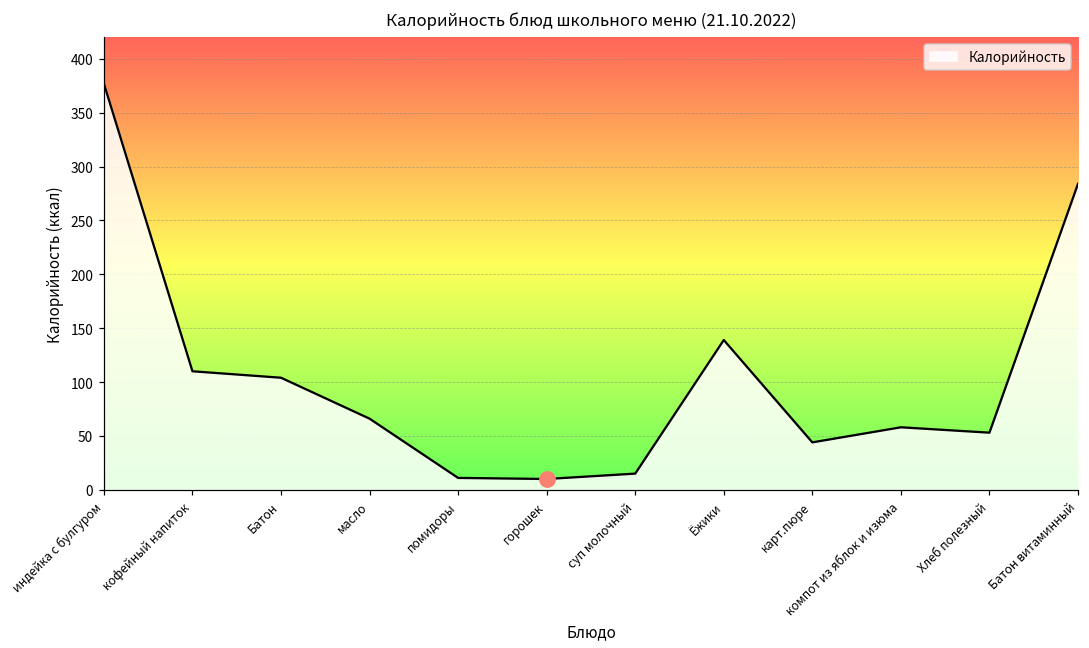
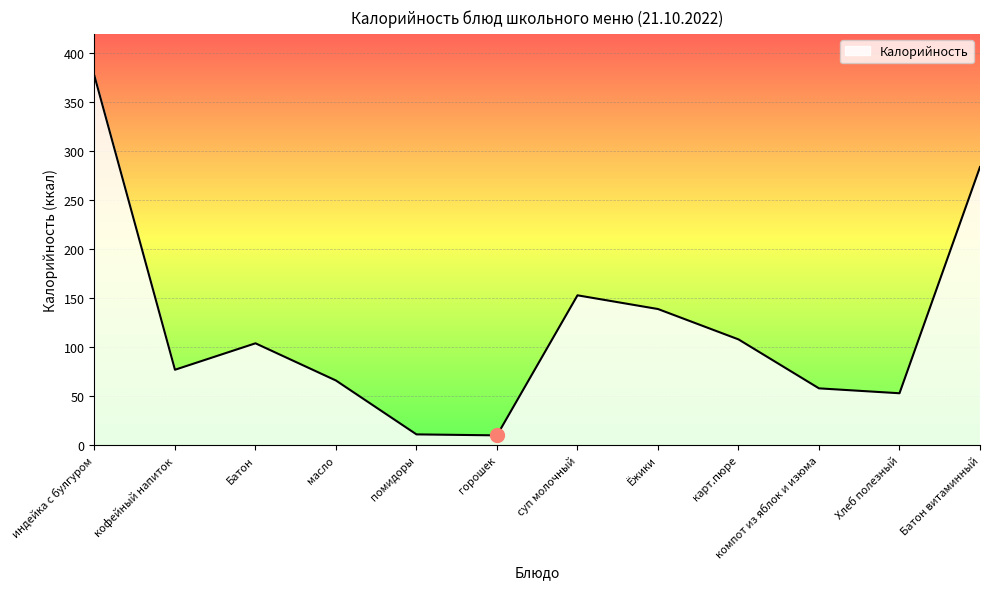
Калорийность, кофейный напиток: 110 -> 80
Калорийность, суп молочный: 20 -> 150
Калорийность, карт.пюре: 40 -> 110
